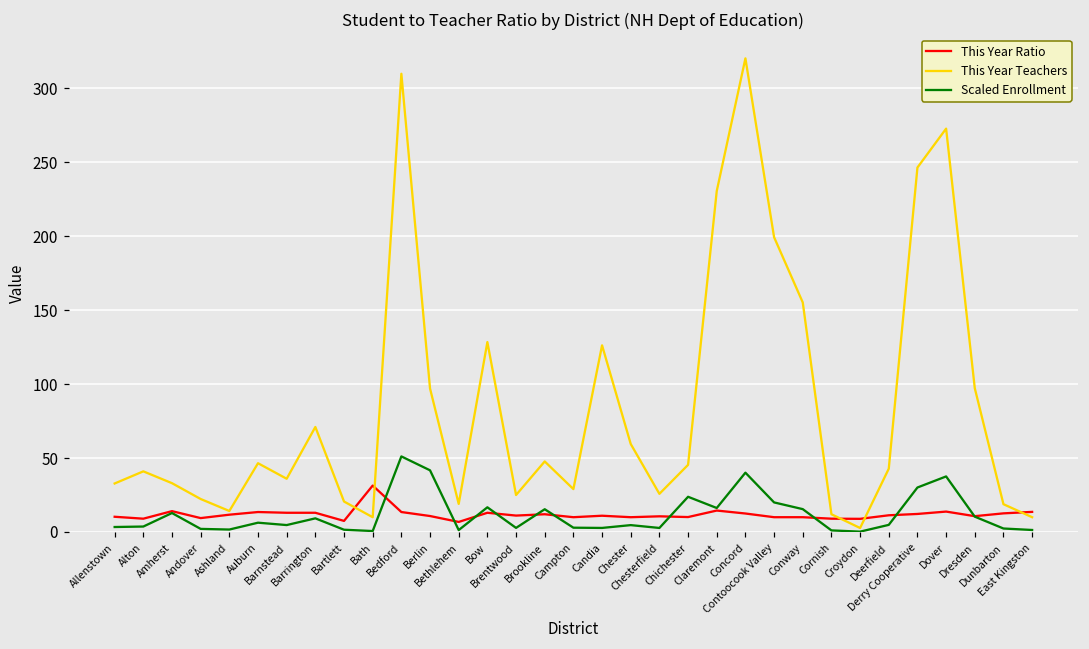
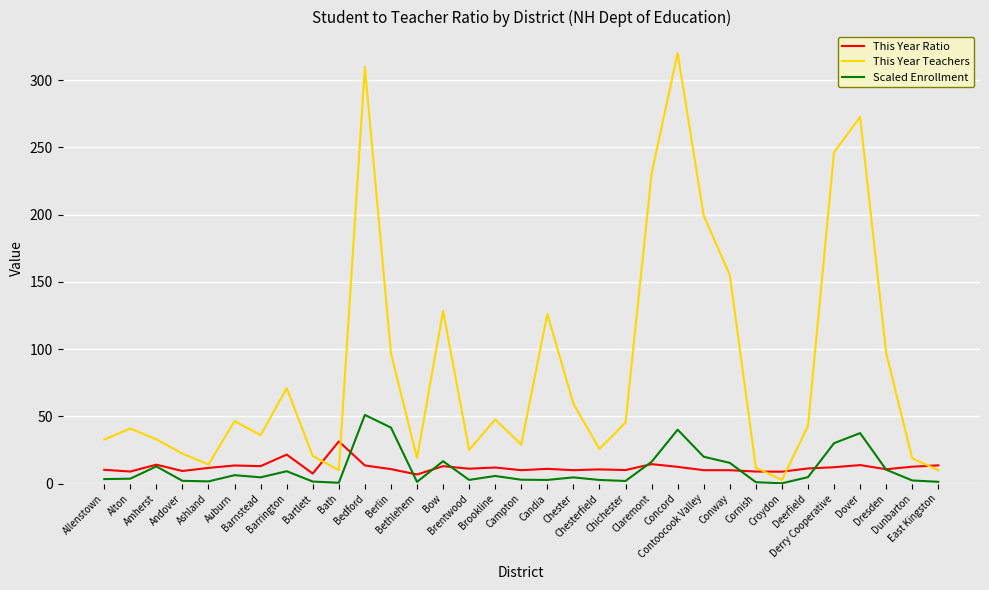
This Year Ratio, Barrington: 13 -> 22
Scaled Enrollment, Brookline: 15 -> 6
Scaled Enrollment, Chichester: 24 -> 2
